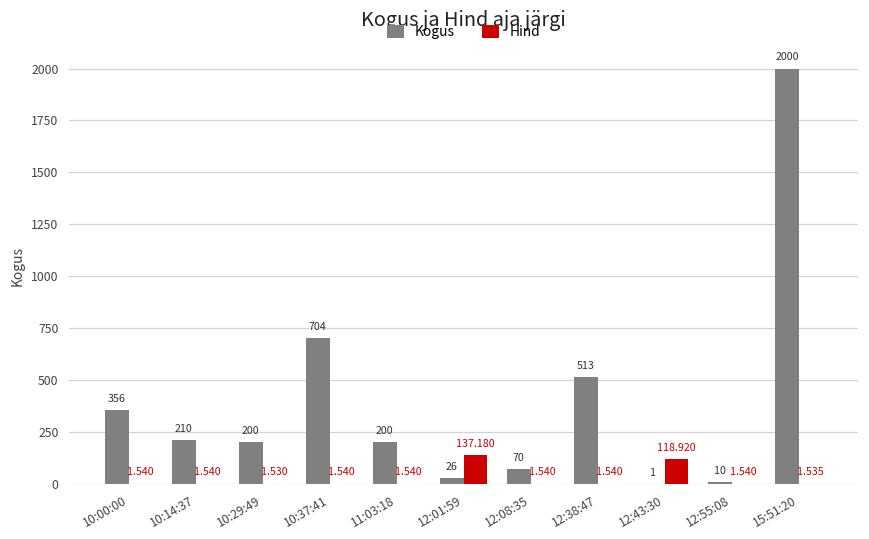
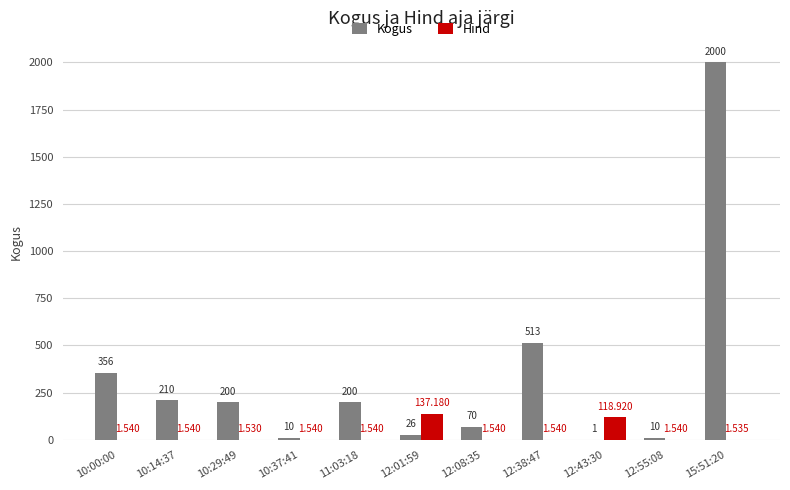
Kogus, 10:37:41: 704 -> 10
